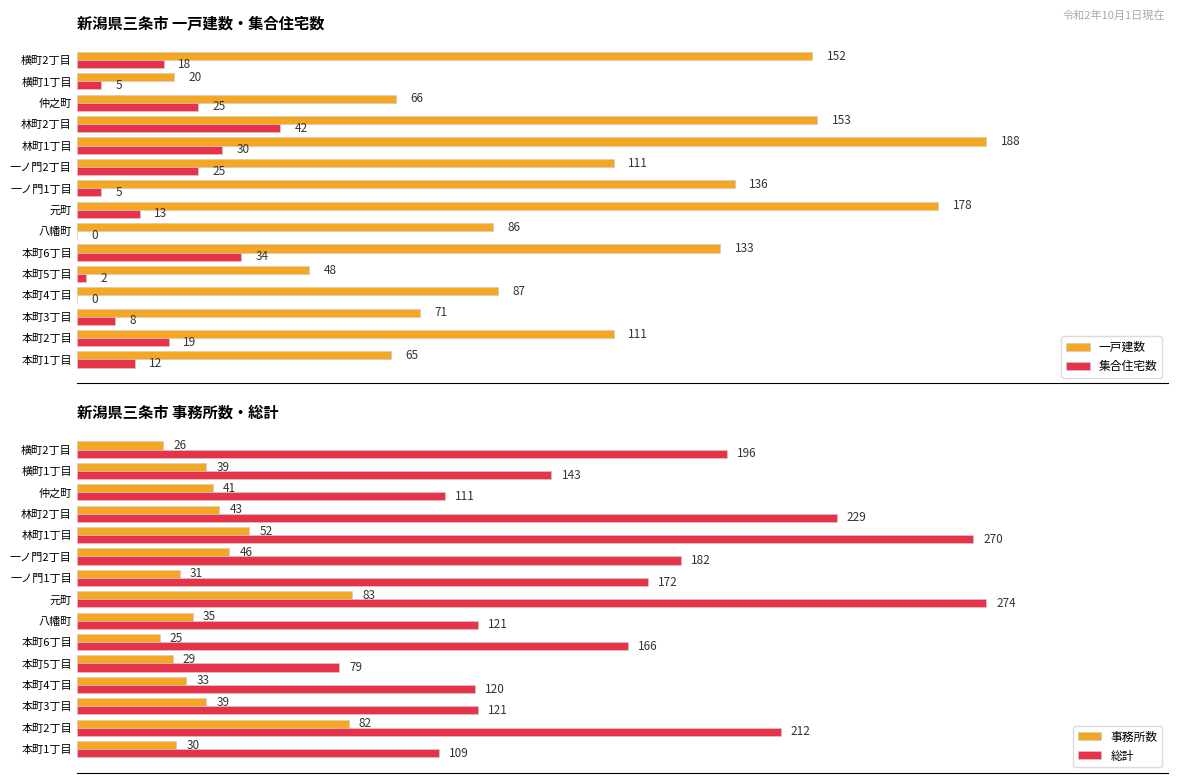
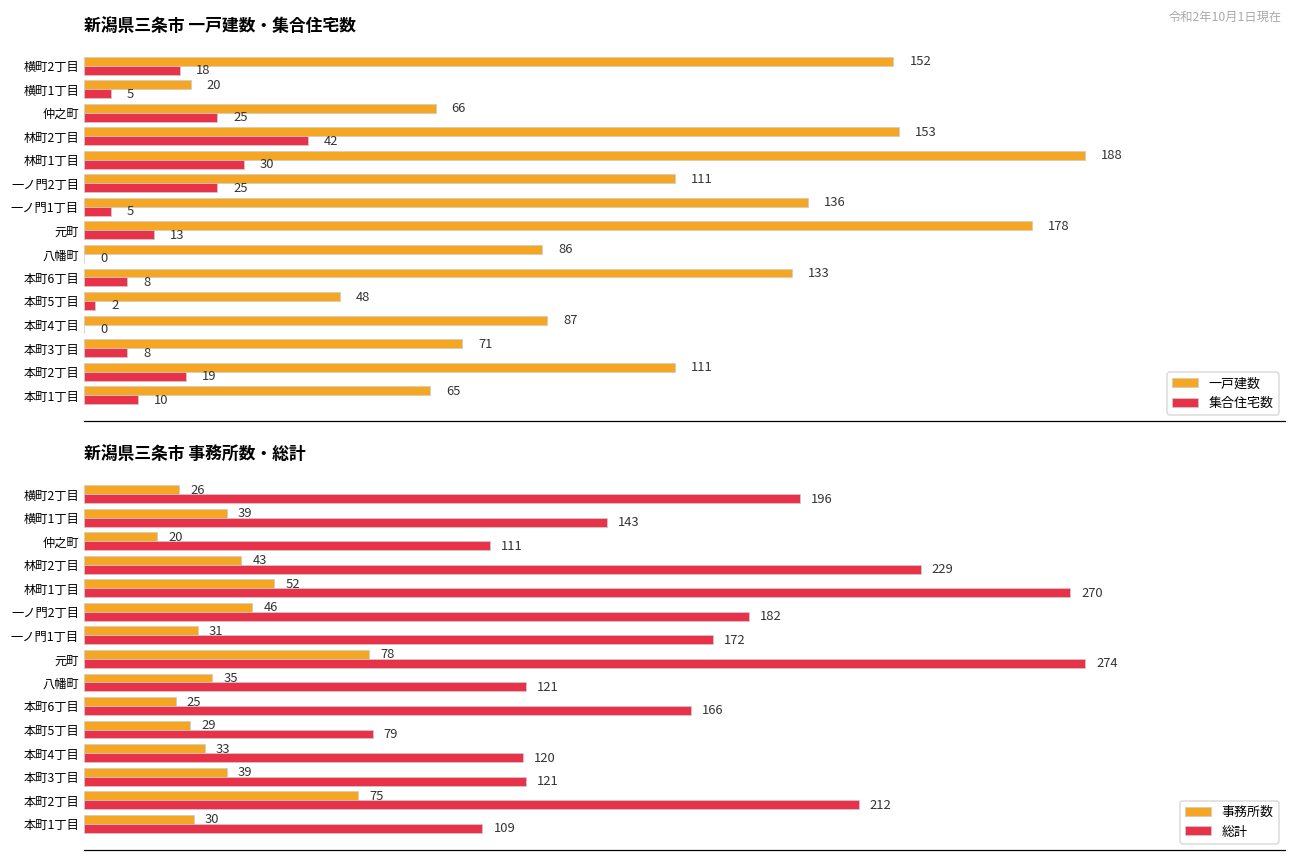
新潟県三条市 一戸建数・集合住宅数, 集合住宅数, 本町6丁目: 34 -> 8
新潟県三条市 一戸建数・集合住宅数, 集合住宅数, 本町1丁目: 12 -> 10
新潟県三条市 事務所数・総計, 事務所数, 仲之町: 41 -> 20
新潟県三条市 事務所数・総計, 事務所数, 元町: 83 -> 78
新潟県三条市 事務所数・総計, 事務所数, 本町2丁目: 82 -> 75
